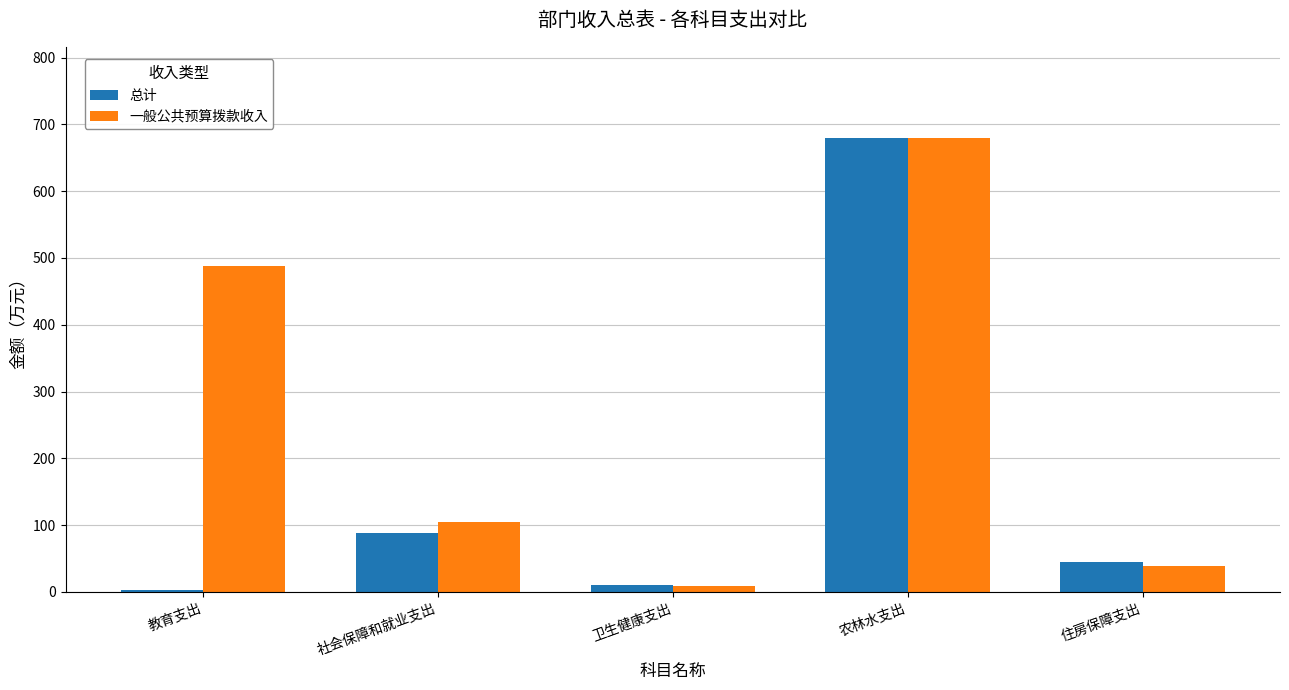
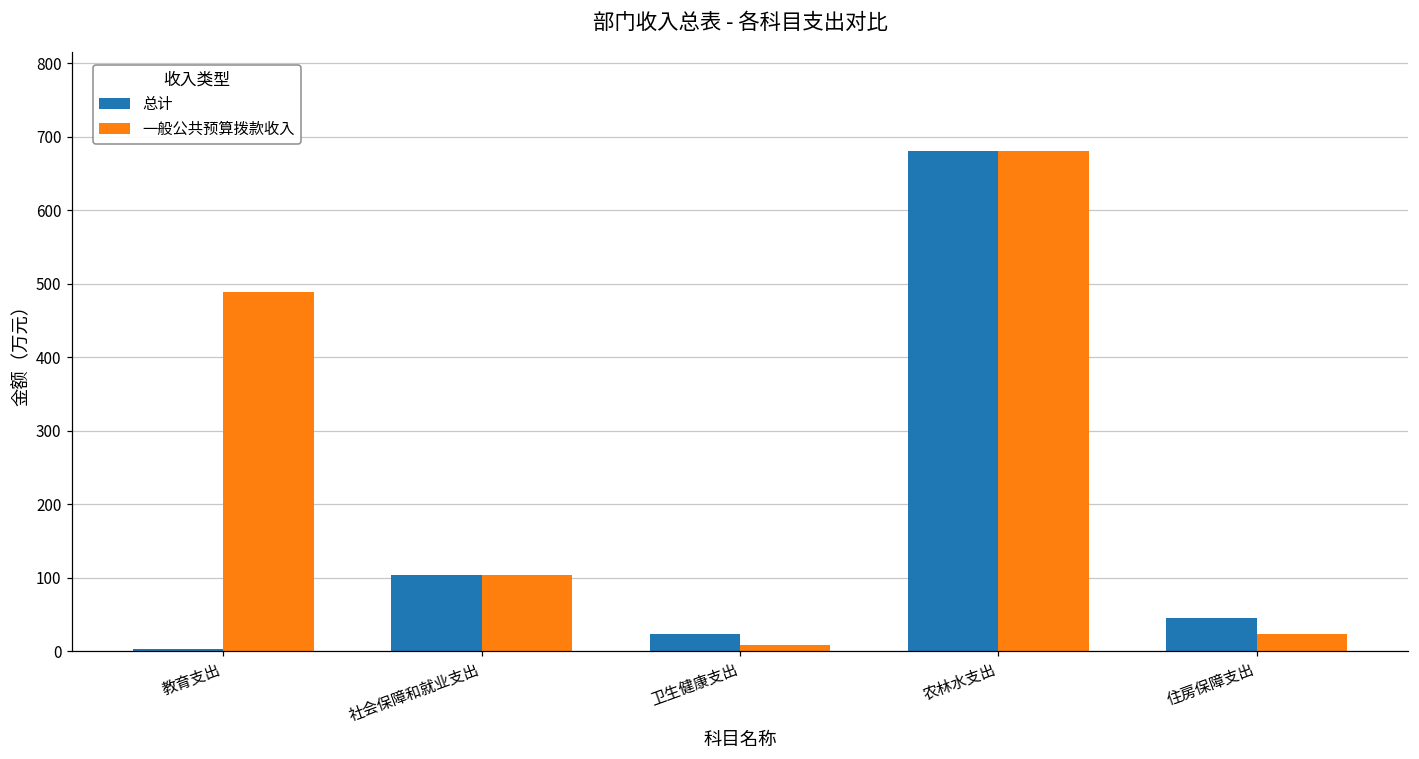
总计, 社会保障和就业支出: 90 -> 100
总计, 卫生健康支出: 10 -> 20
一般公共预算拨款收入, 住房保障支出: 40 -> 20
